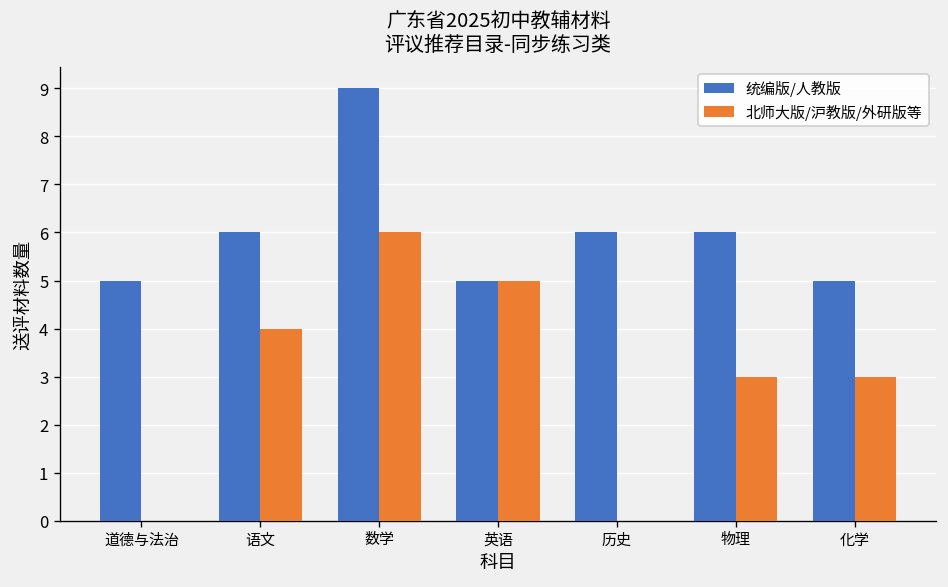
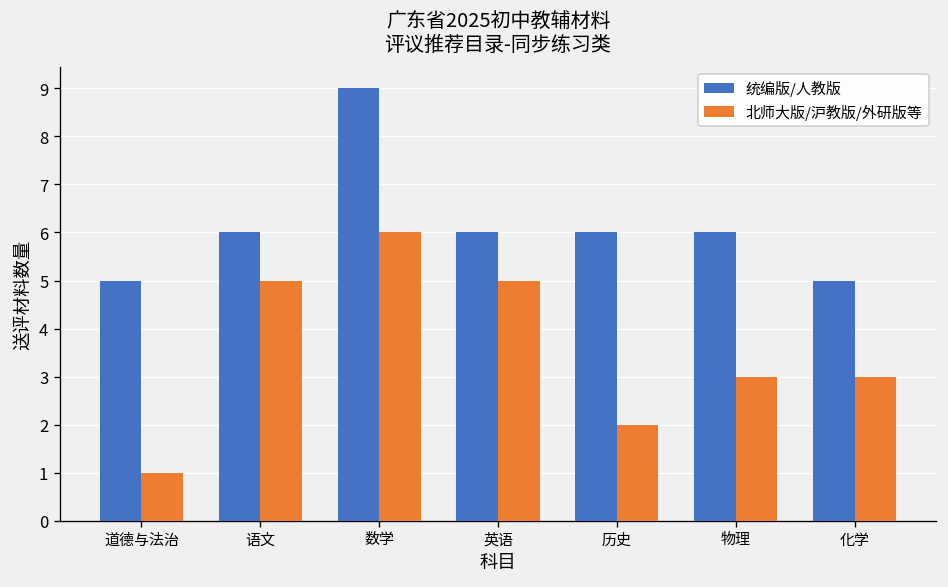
北师大版/沪教版/外研版等, 道德与法治: 0 -> 1
北师大版/沪教版/外研版等, 语文: 4 -> 5
统编版/人教版, 英语: 5 -> 6
北师大版/沪教版/外研版等, 历史: 0 -> 2
